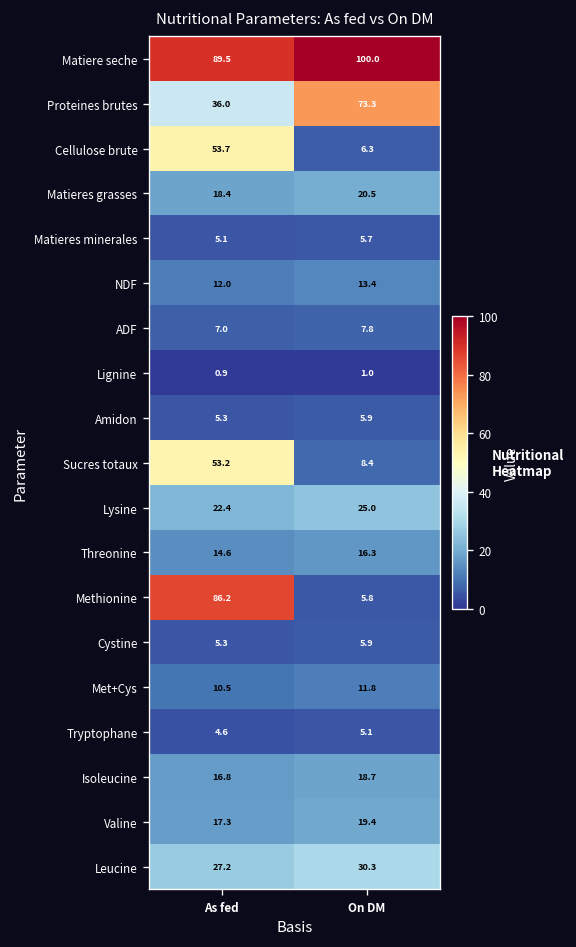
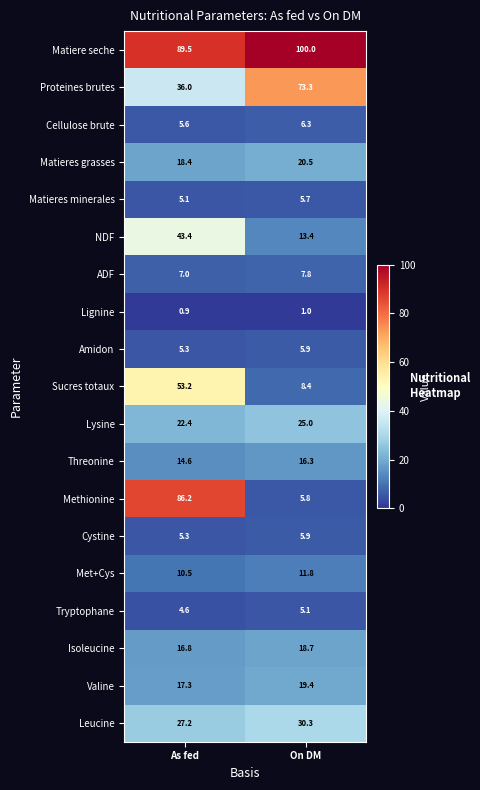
Cellulose brute, As fed: 53.7 -> 5.6
NDF, As fed: 12.0 -> 43.4
